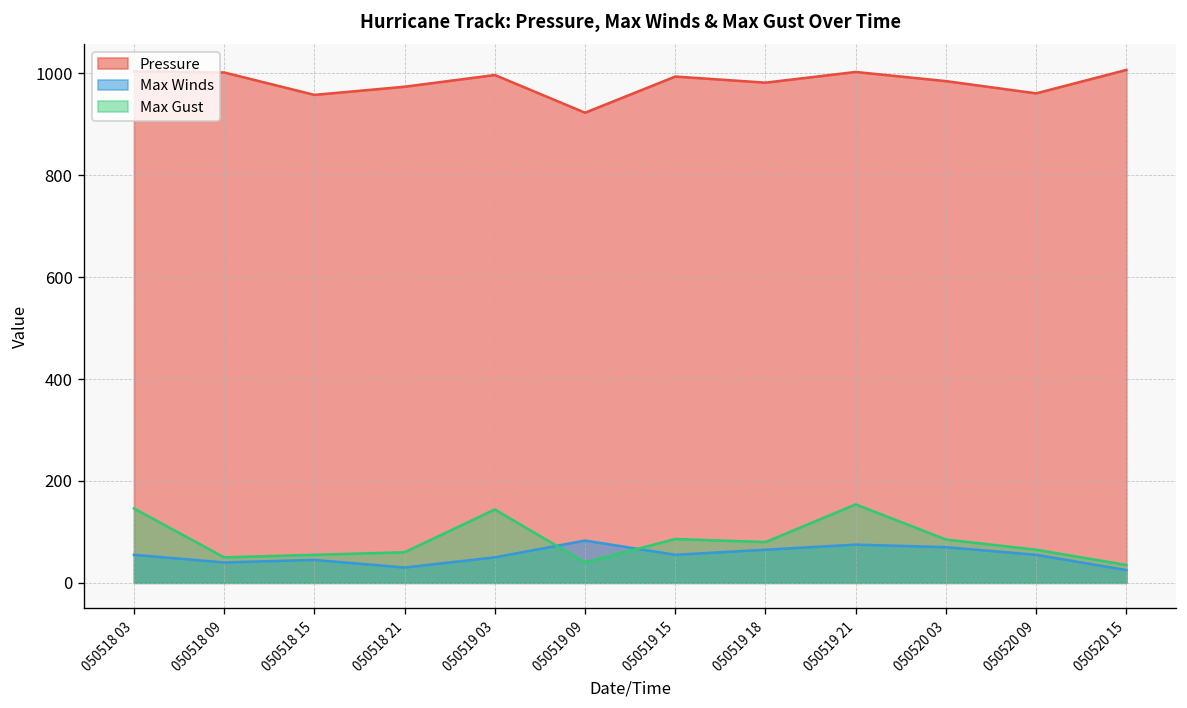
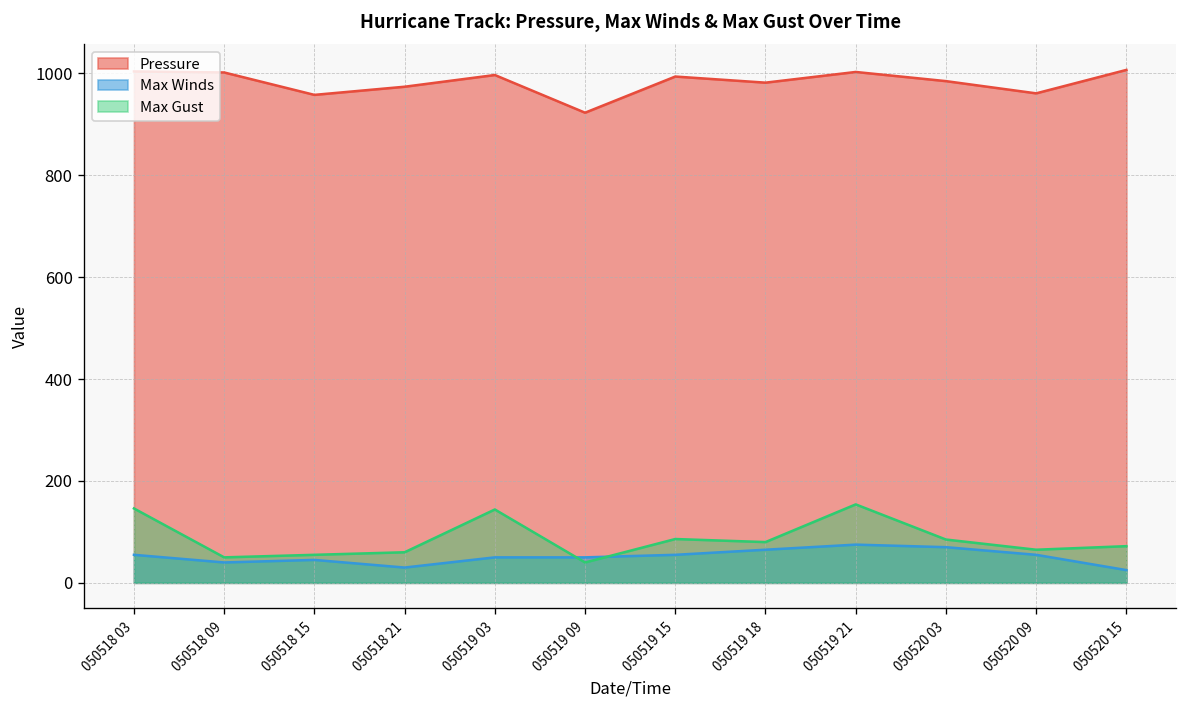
Max Winds, 050519 09: 80 -> 50
Max Gust, 050520 15: 40 -> 70
